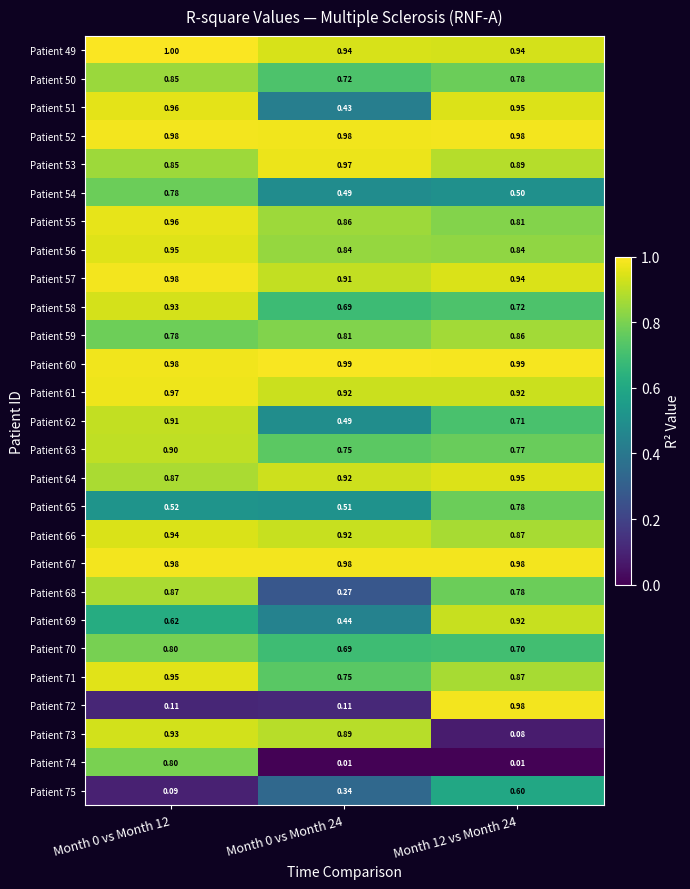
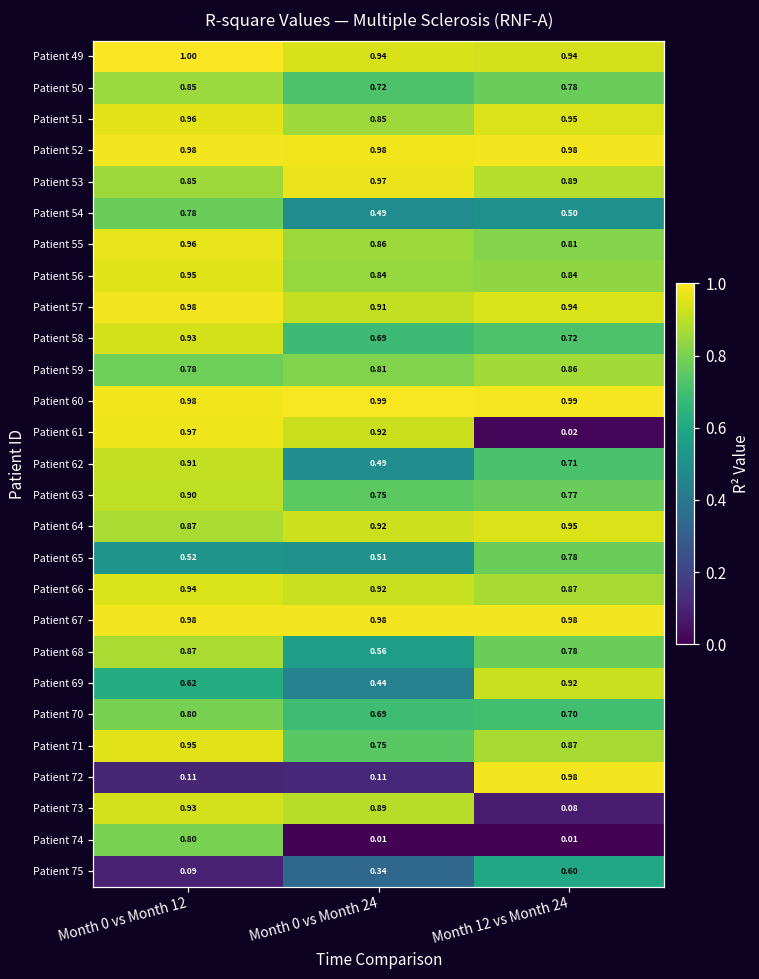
Patient 51, Month 0 vs Month 24: 0.43 -> 0.85
Patient 61, Month 12 vs Month 24: 0.92 -> 0.02
Patient 68, Month 0 vs Month 24: 0.27 -> 0.56
